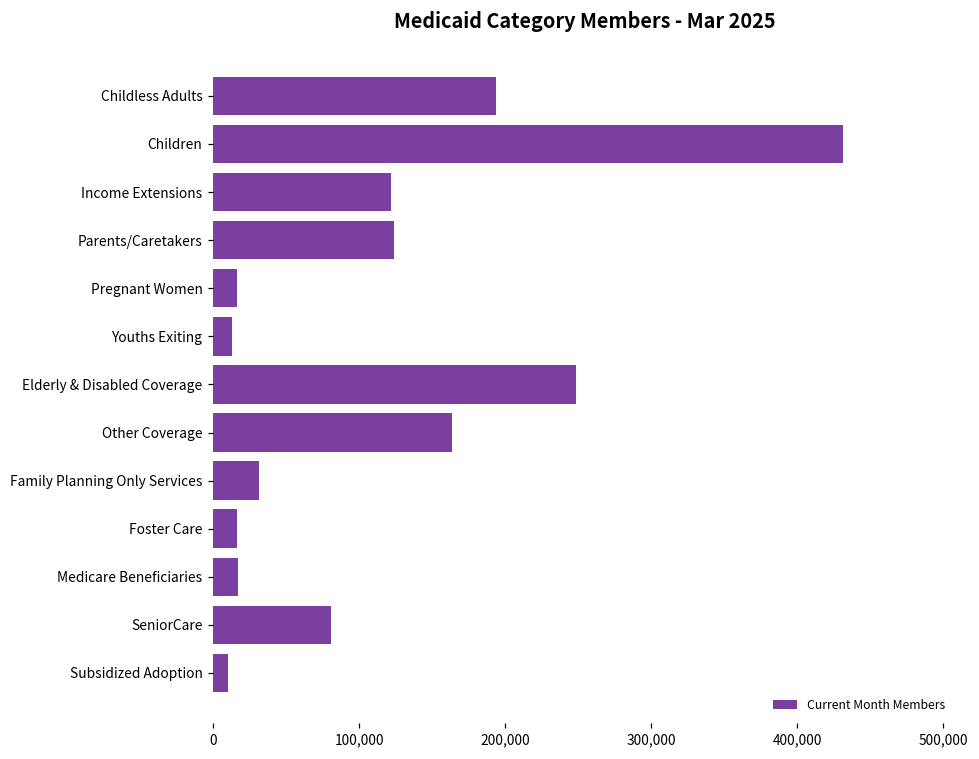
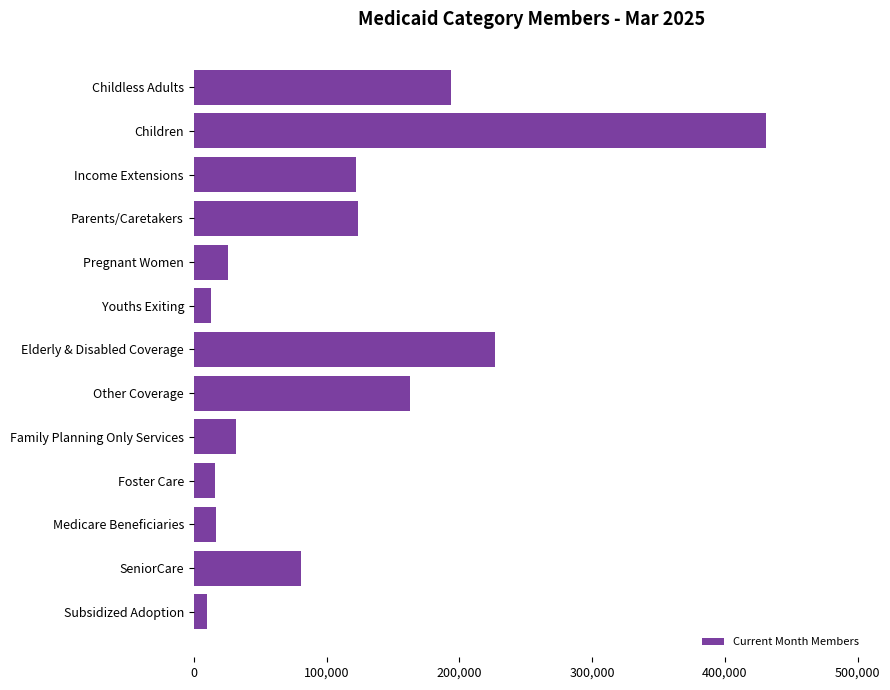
Pregnant Women: 16,000 -> 26,000
Elderly & Disabled Coverage: 249,000 -> 227,000
